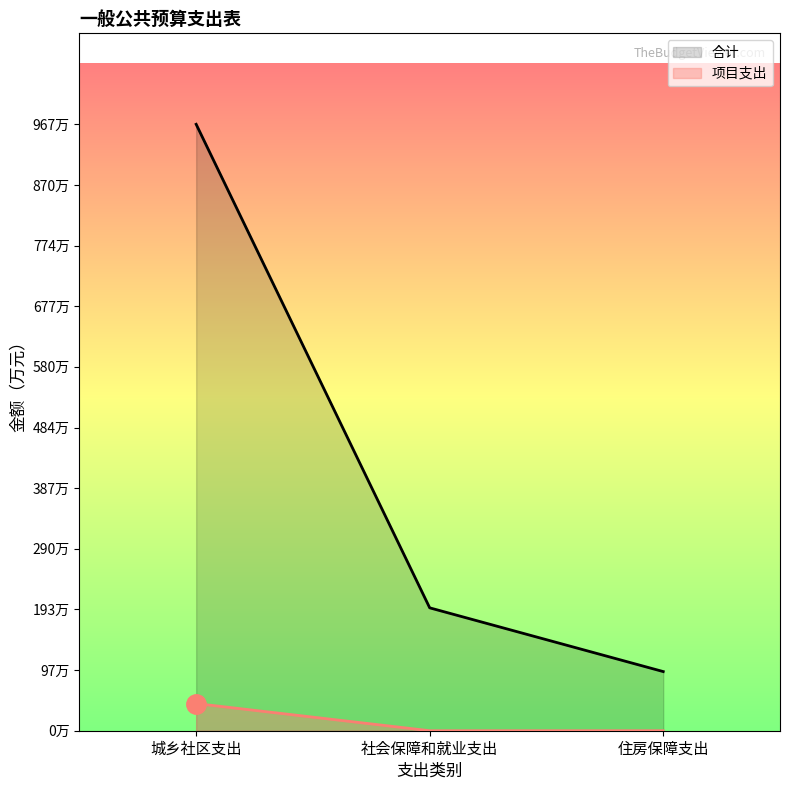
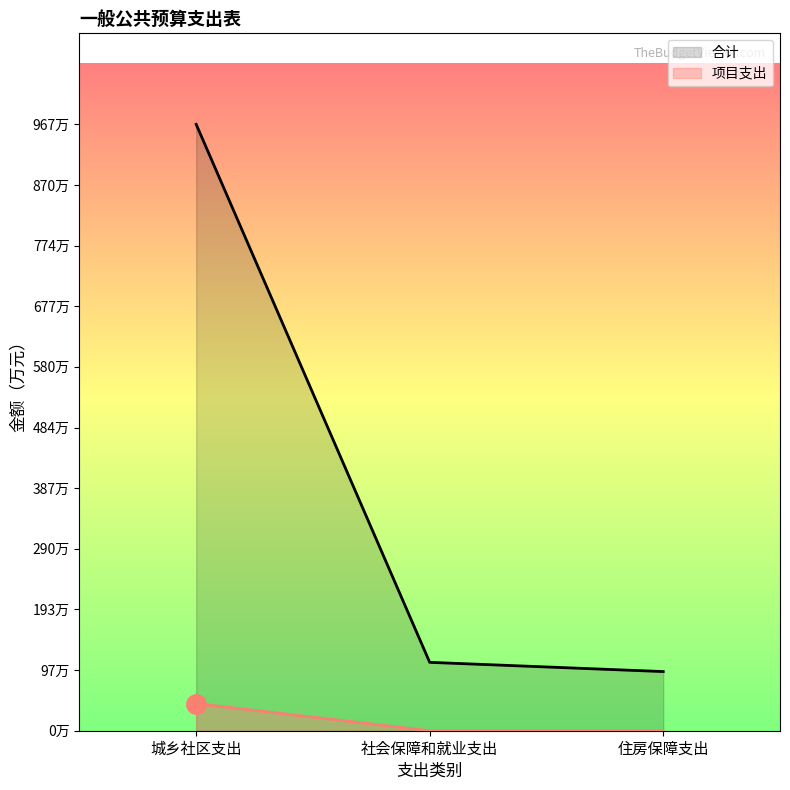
合计, 社会保障和就业支出: 200万 -> 110万
